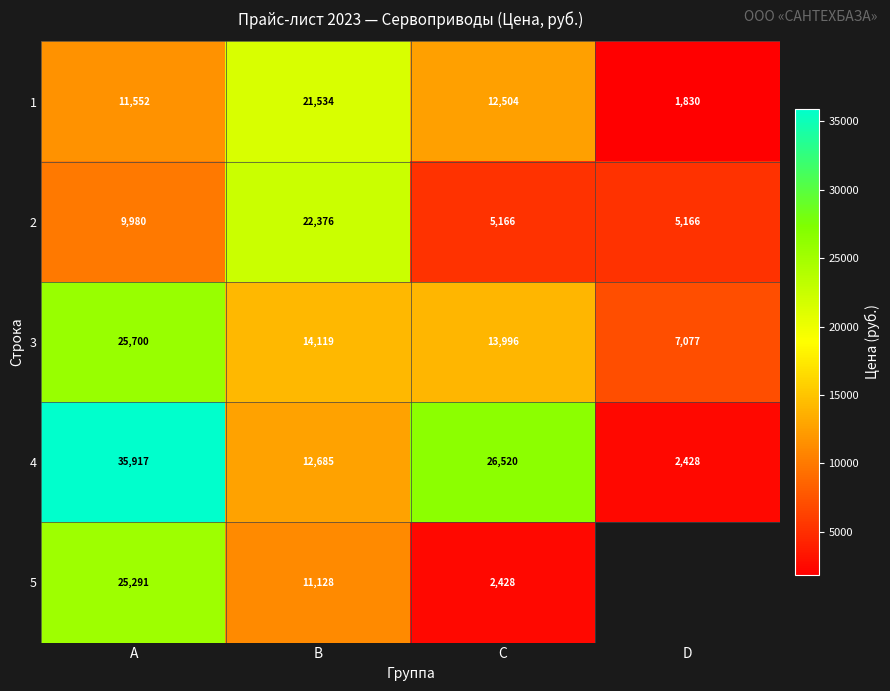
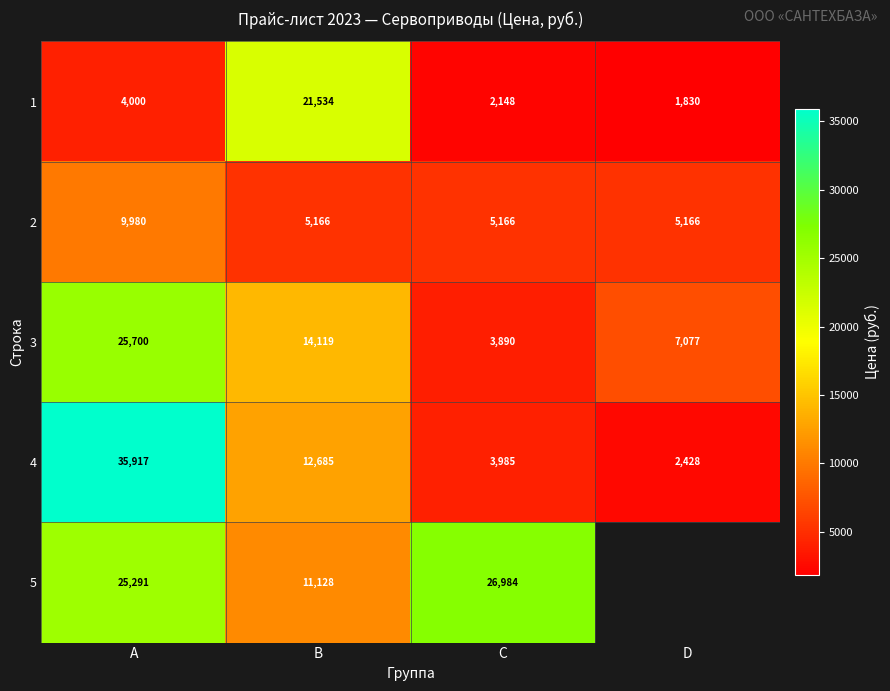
1, A: 11,552 -> 4,000
1, C: 12,504 -> 2,148
2, B: 22,376 -> 5,166
3, C: 13,996 -> 3,890
4, C: 26,520 -> 3,985
5, C: 2,428 -> 26,984
